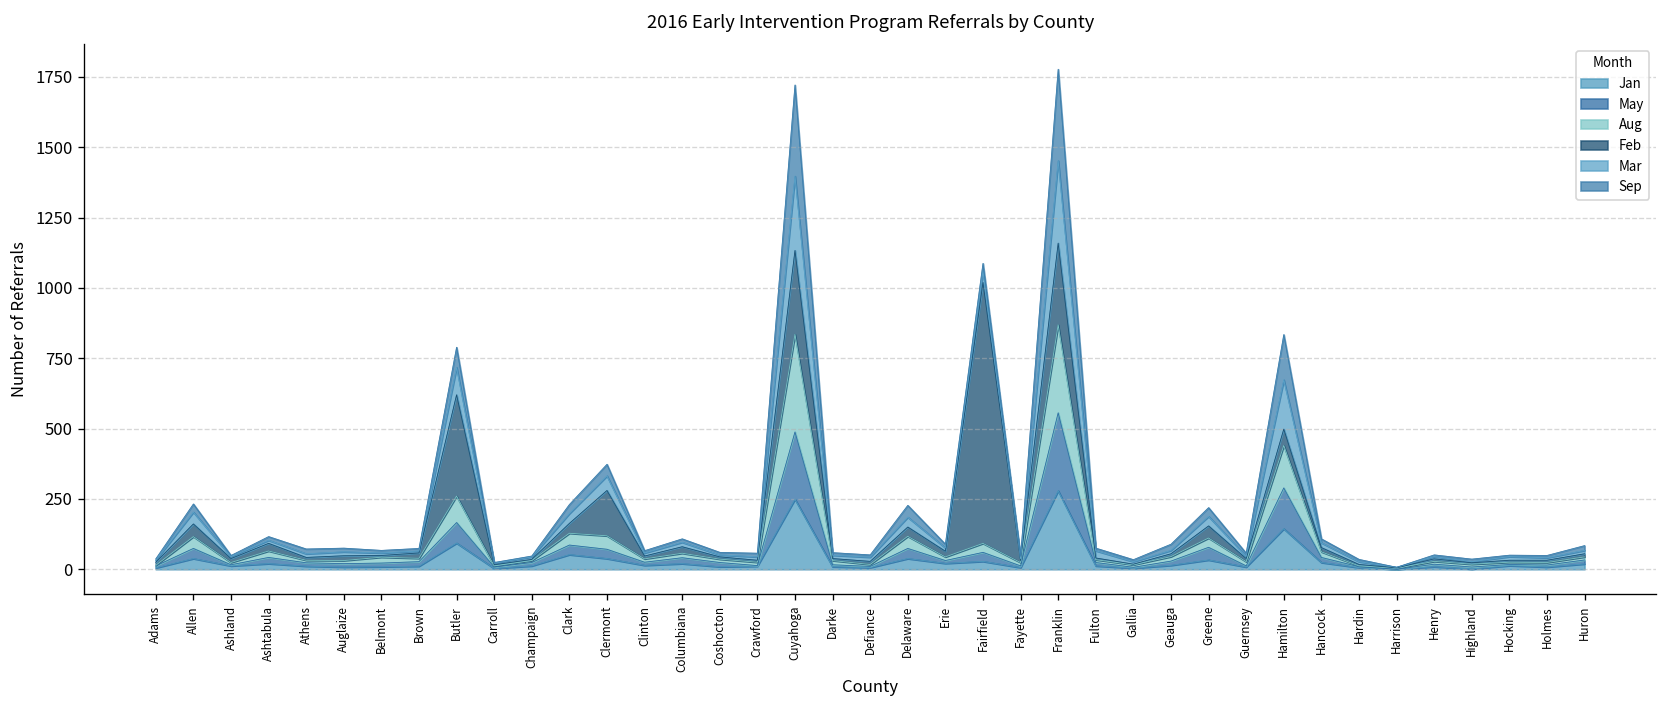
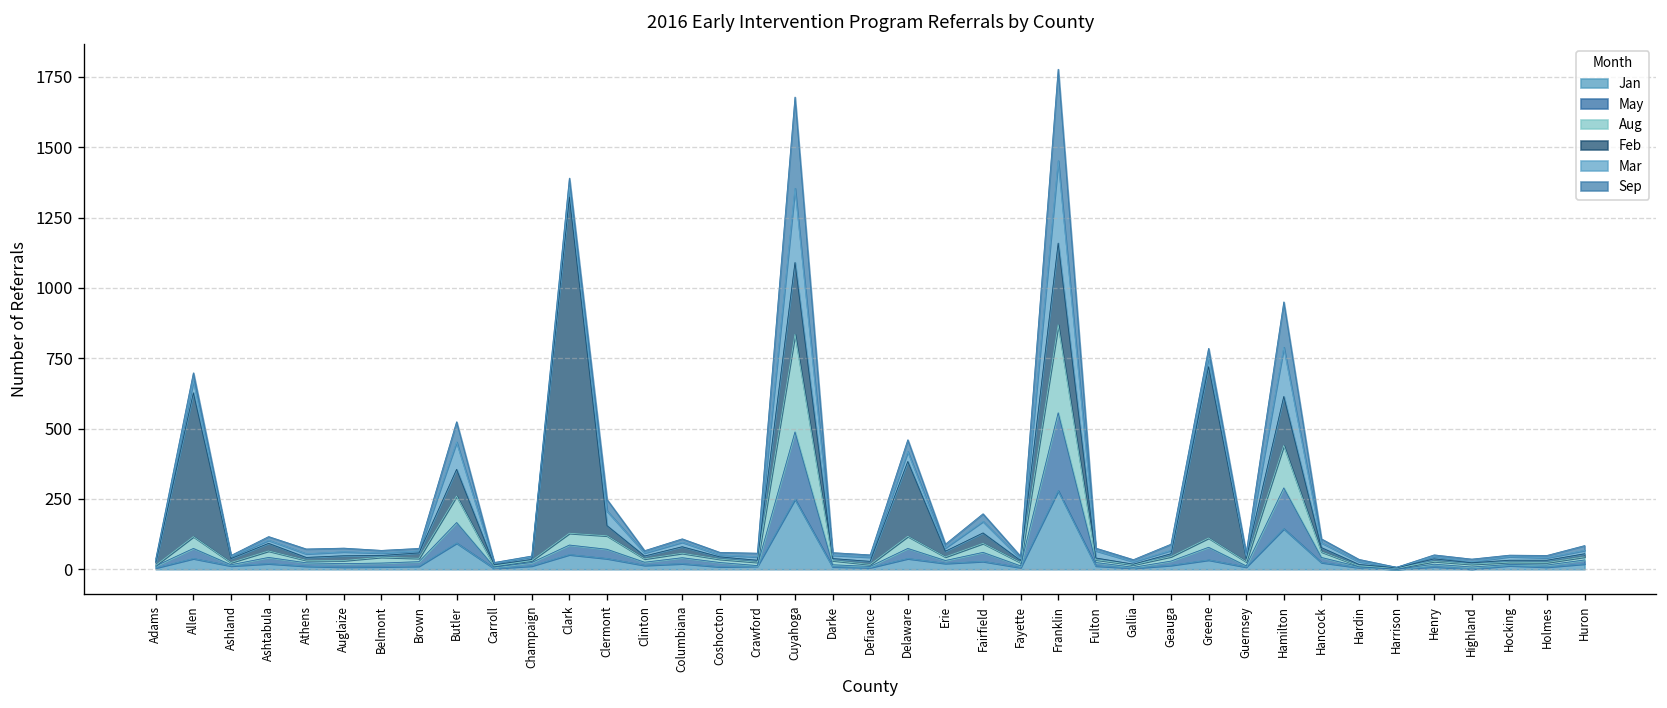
Feb, Allen: 50 -> 510
Feb, Butler: 360 -> 100
Feb, Clark: 40 -> 1200
Feb, Clermont: 160 -> 40
Feb, Cuyahoga: 300 -> 260
Feb, Delaware: 30 -> 270
Feb, Fairfield: 930 -> 40
Feb, Greene: 40 -> 610
Feb, Hamilton: 60 -> 170
